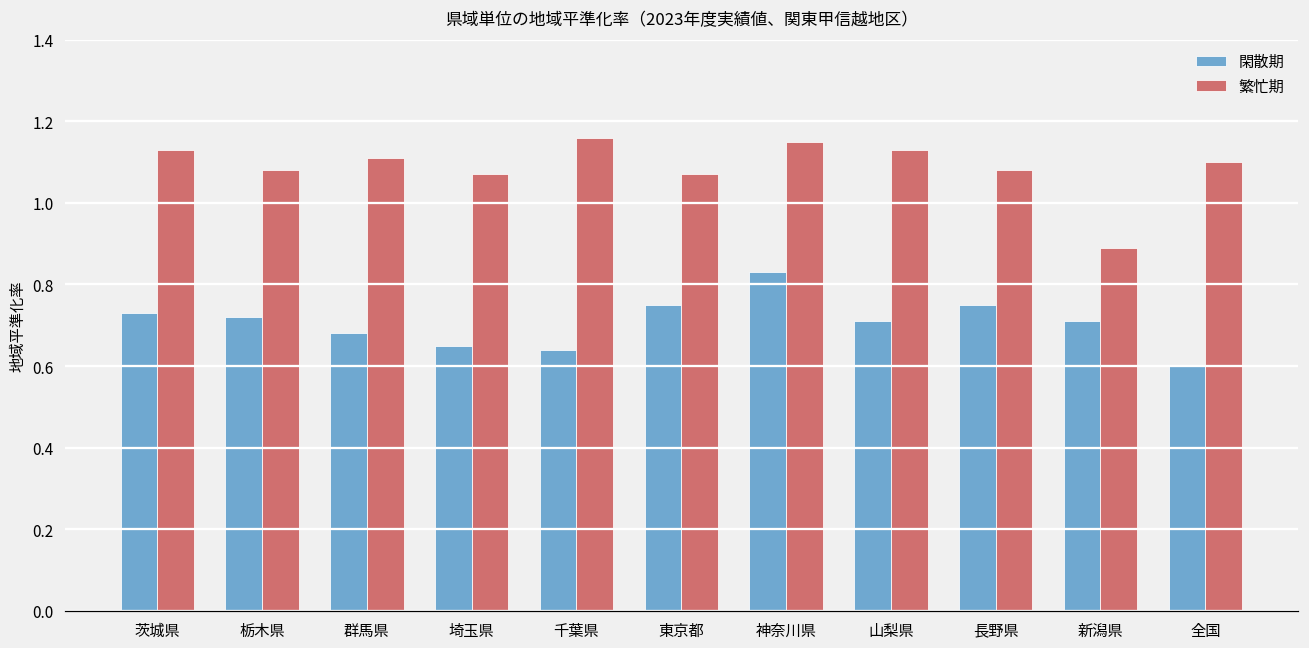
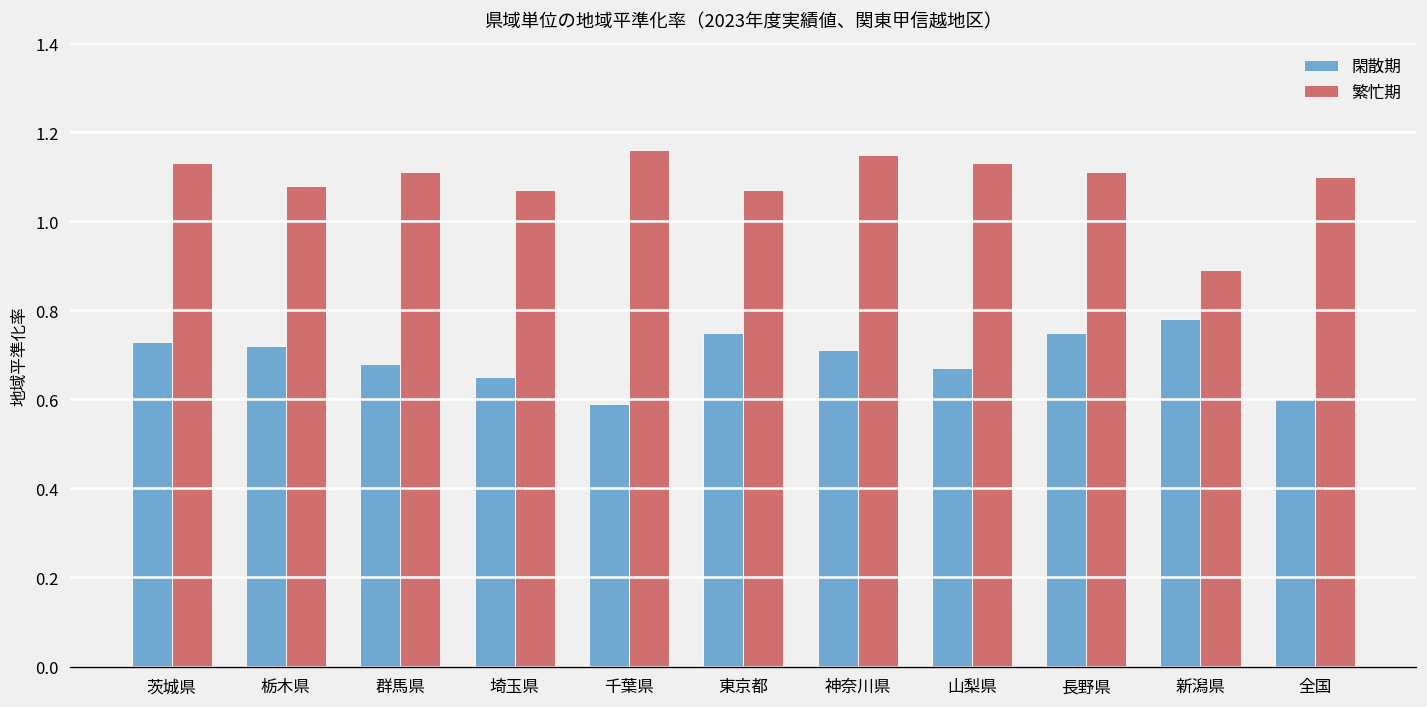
閑散期, 千葉県: 0.64 -> 0.59
閑散期, 神奈川県: 0.83 -> 0.71
閑散期, 山梨県: 0.71 -> 0.67
繁忙期, 長野県: 1.08 -> 1.11
閑散期, 新潟県: 0.71 -> 0.78
